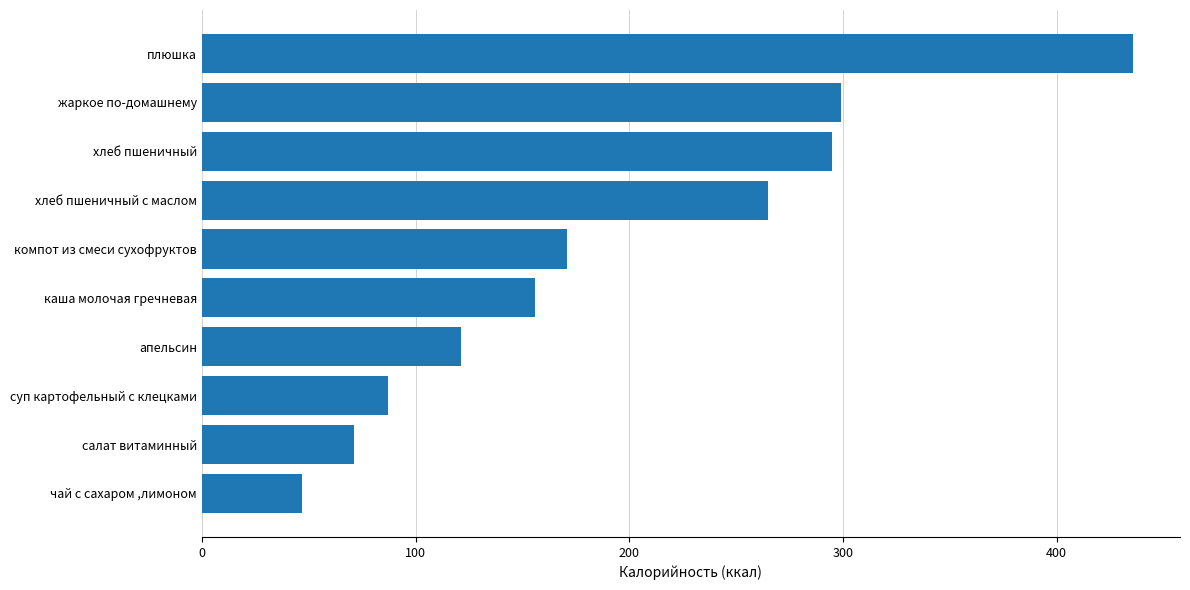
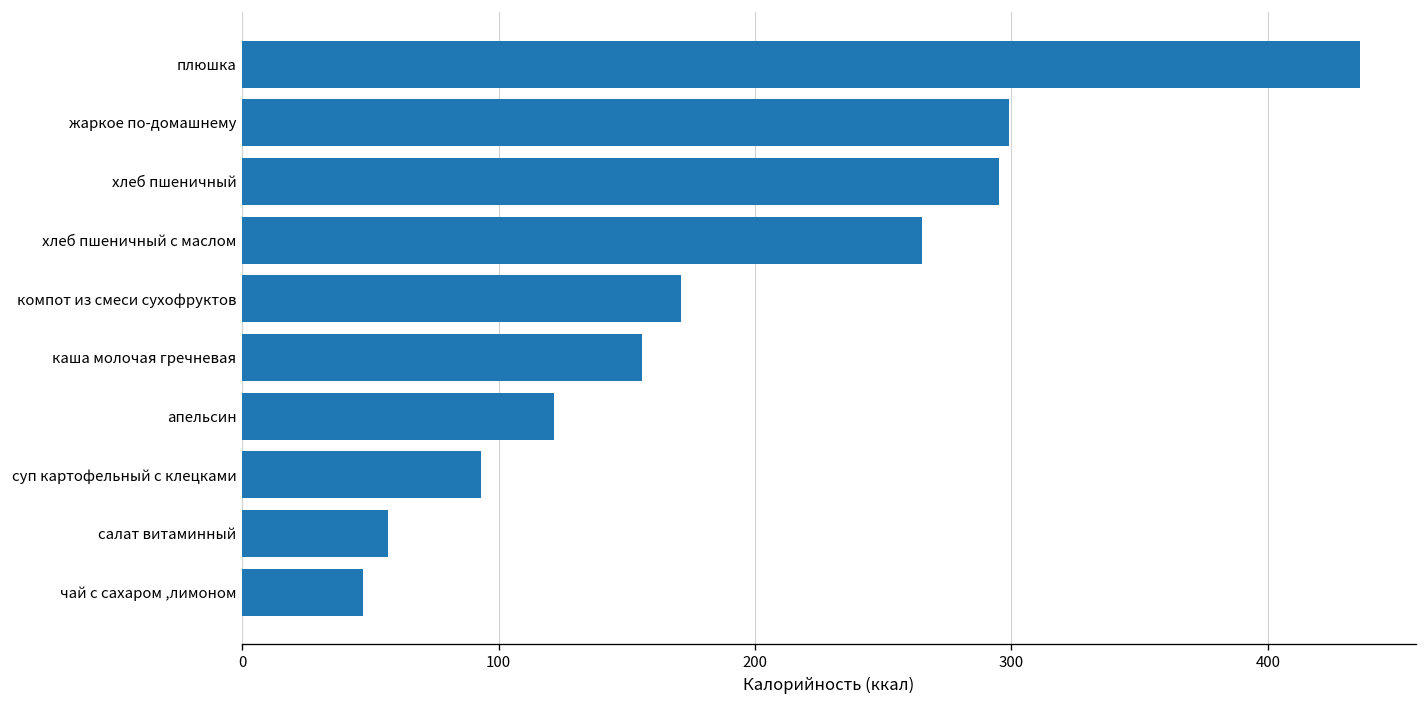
суп картофельный с клецками: 87 -> 93
салат витаминный: 71 -> 57
